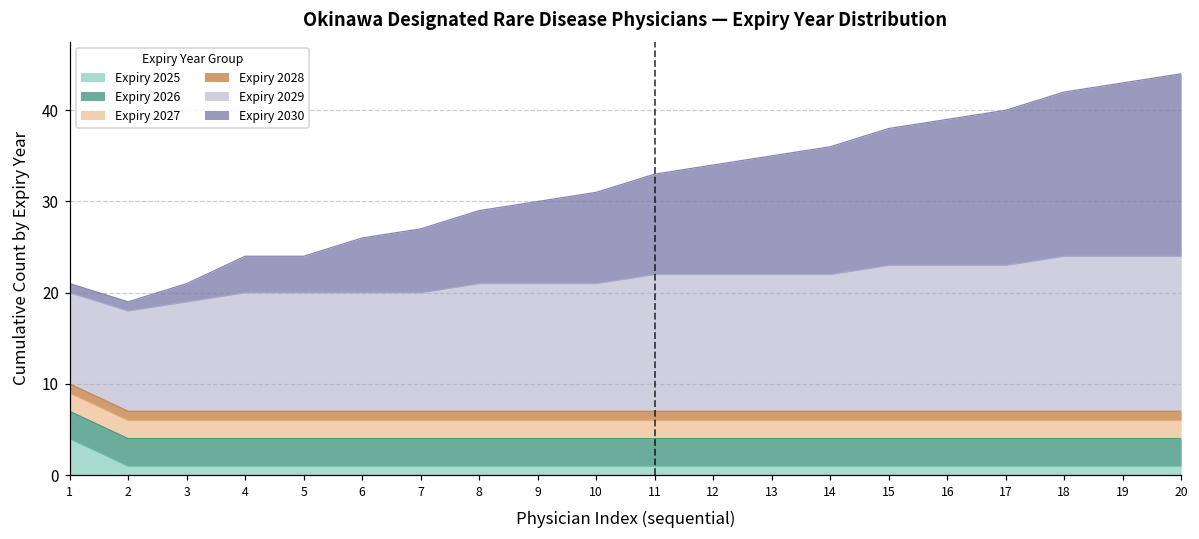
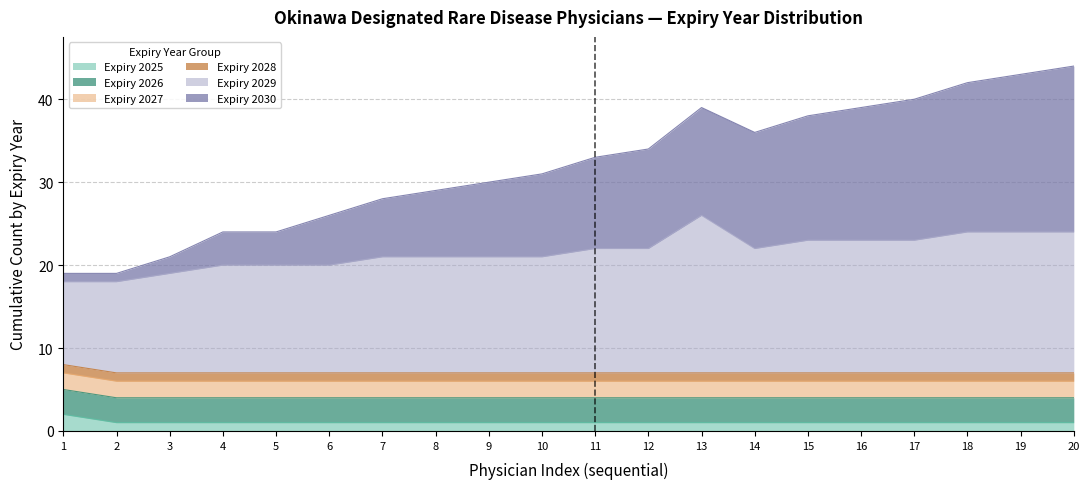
Expiry 2025, 1: 4 -> 2
Expiry 2029, 7: 13 -> 14
Expiry 2029, 13: 15 -> 19
